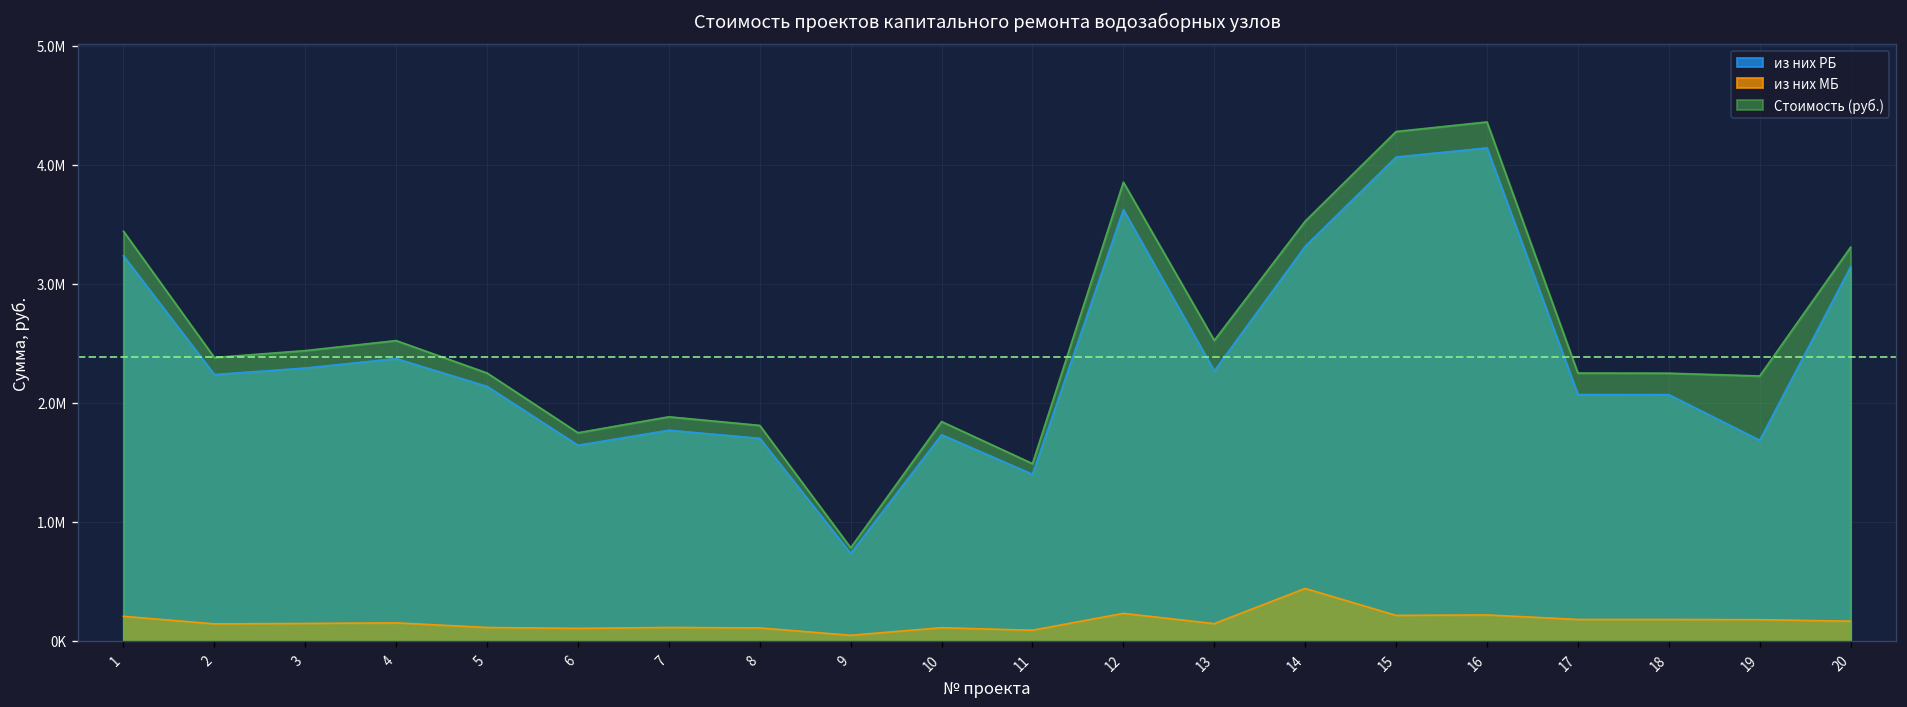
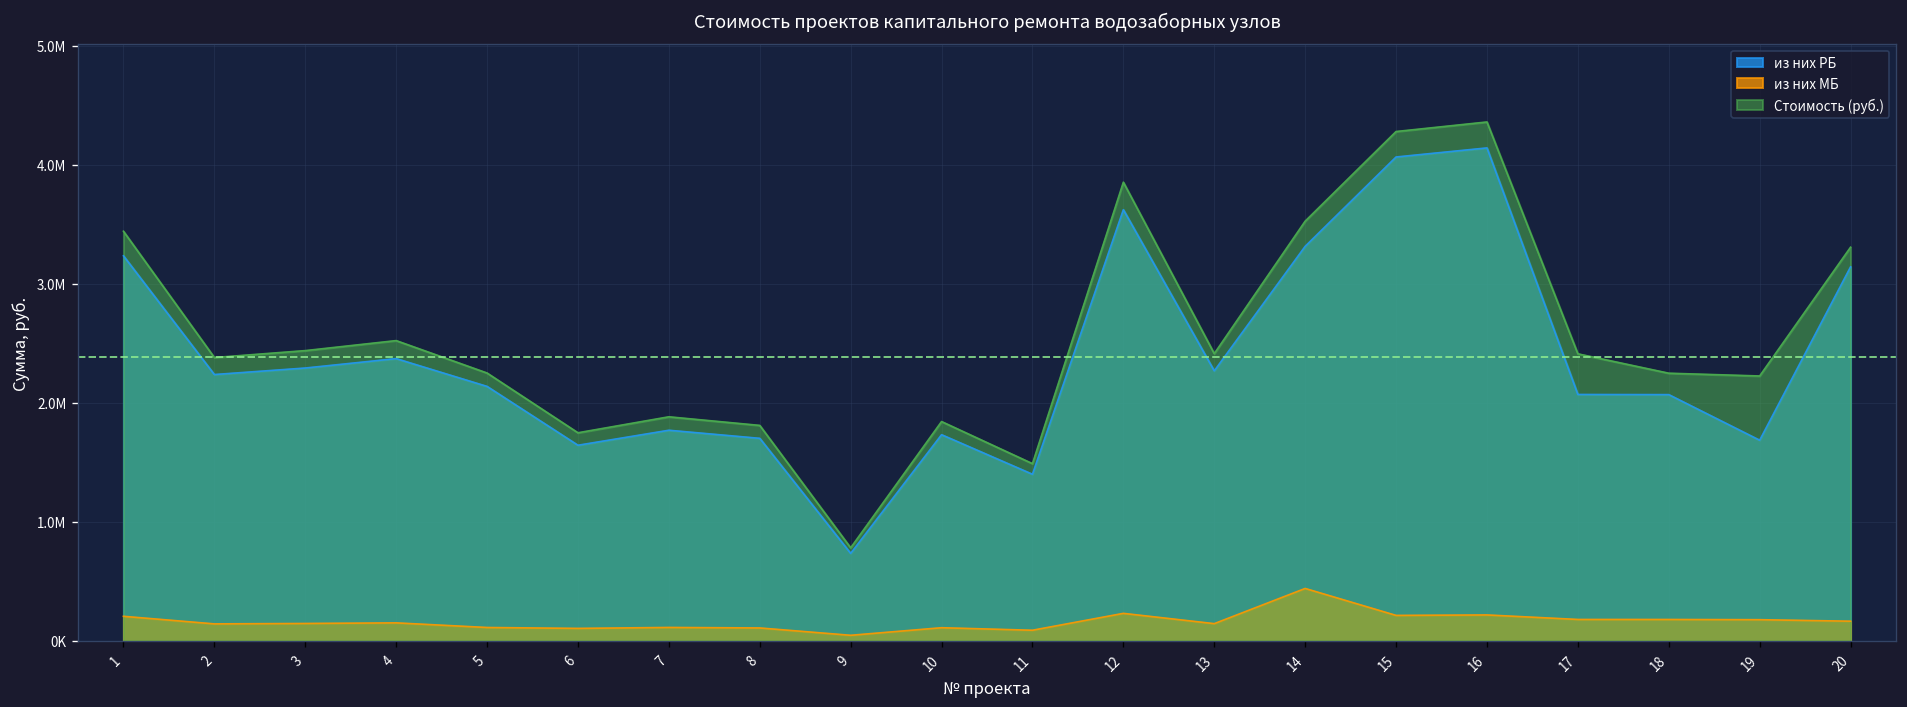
Стоимость (руб.), 13: 2500000 -> 2400000
Стоимость (руб.), 17: 2300000 -> 2400000
